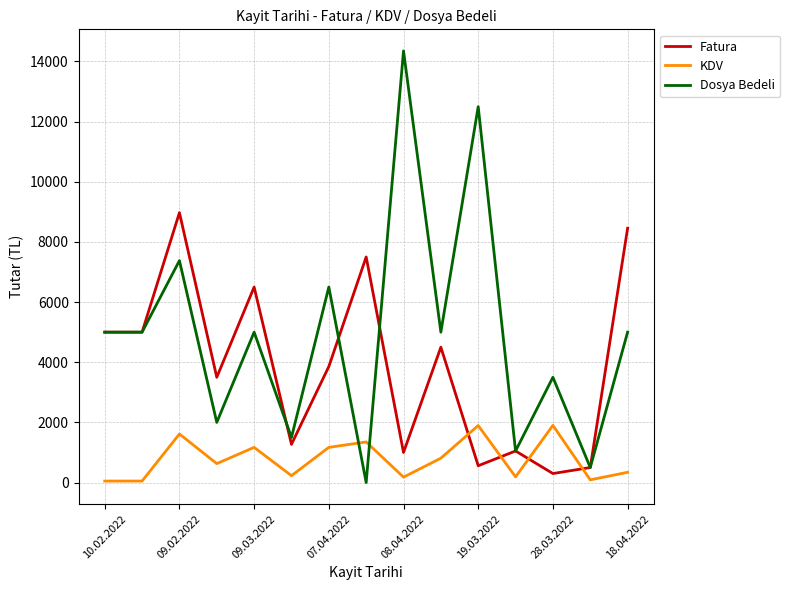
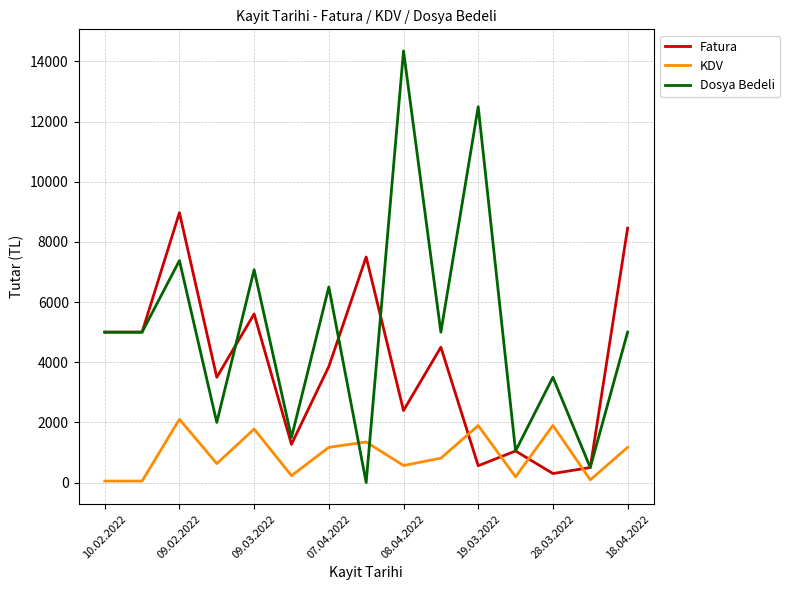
KDV, 09.02.2022: 1600 -> 2100
Fatura, 09.03.2022: 6500 -> 5600
KDV, 09.03.2022: 1200 -> 1800
Dosya Bedeli, 09.03.2022: 5000 -> 7100
Fatura, 08.04.2022: 1000 -> 2400
KDV, 08.04.2022: 200 -> 600
KDV, 18.04.2022: 300 -> 1200
